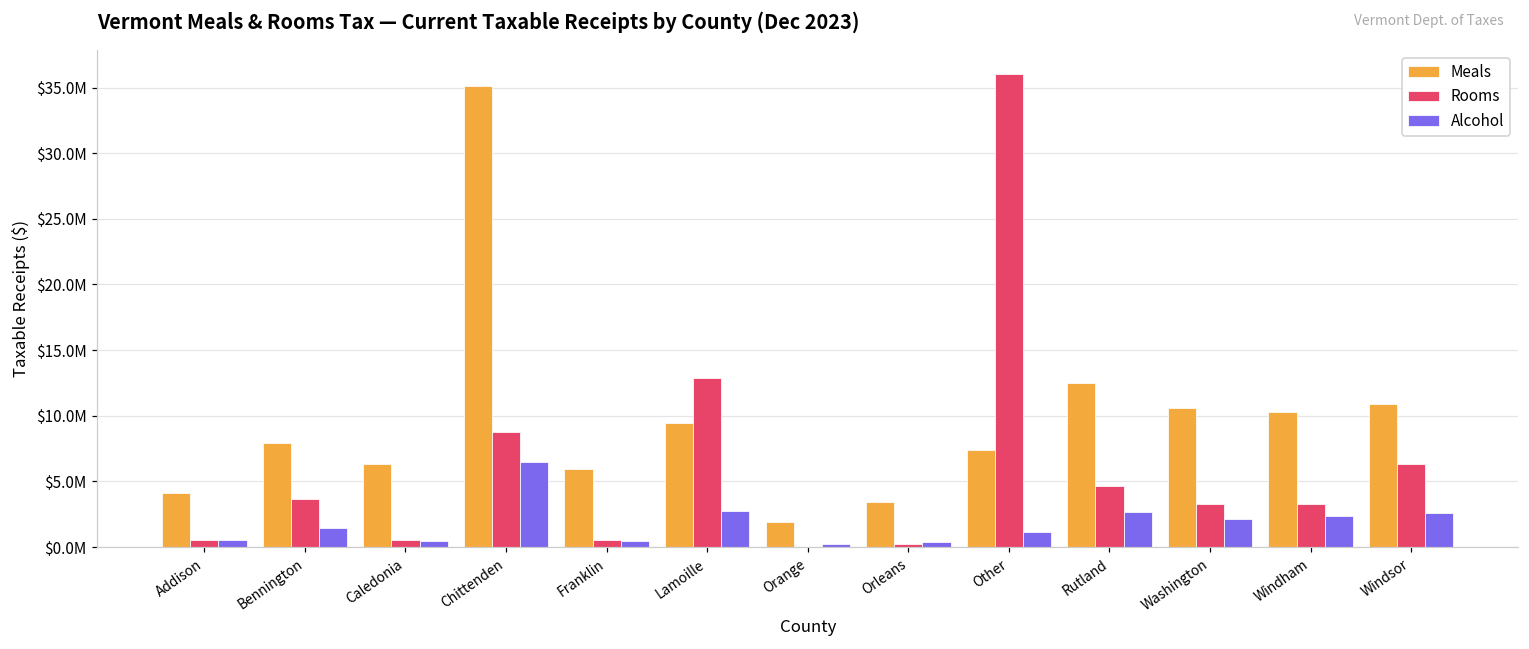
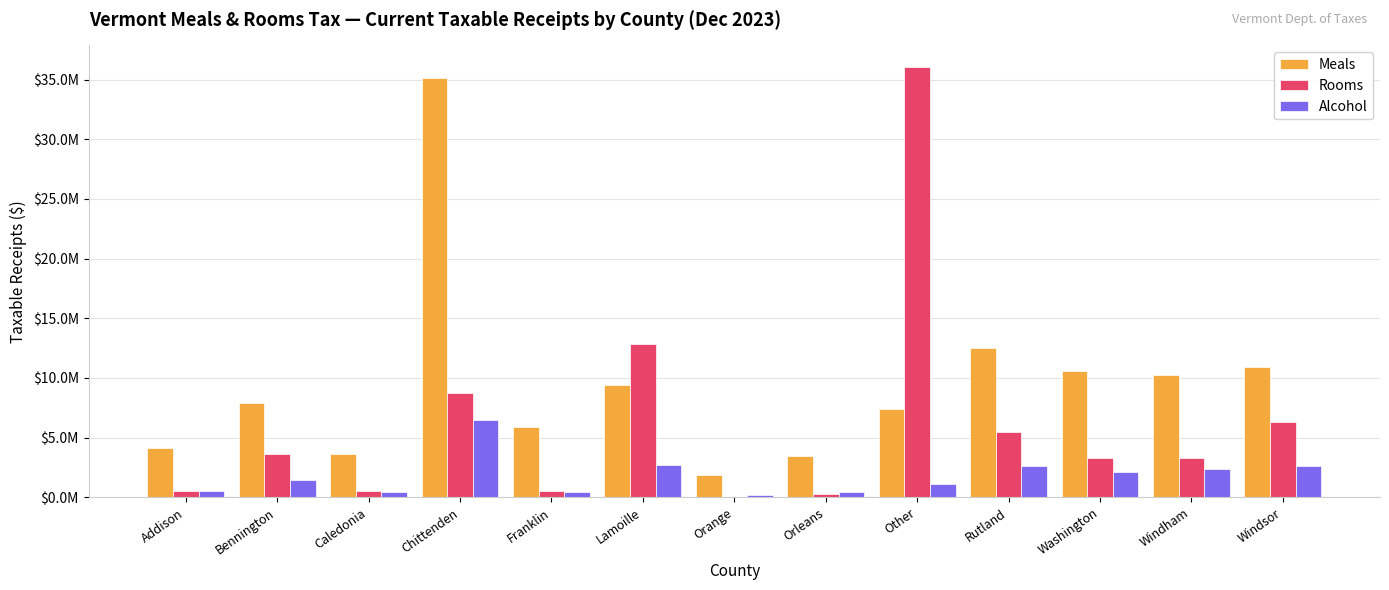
Meals, Caledonia: $6300000 -> $3600000
Rooms, Rutland: $4700000 -> $5400000
